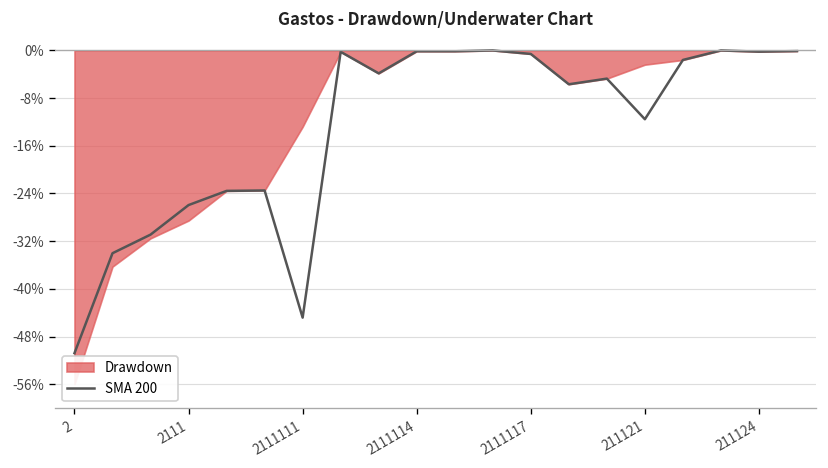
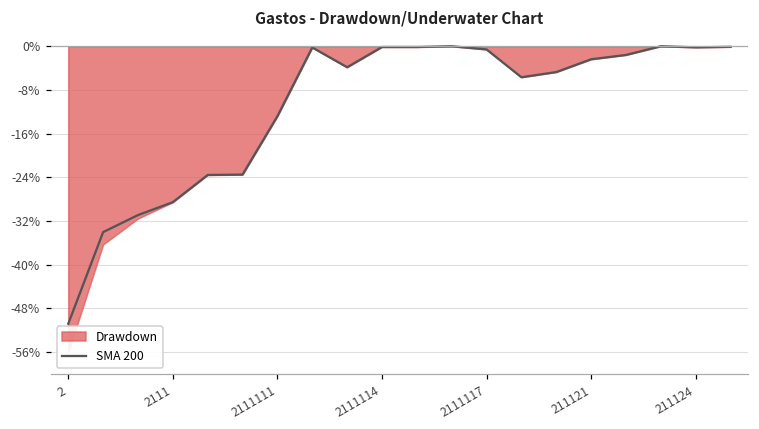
SMA 200, 2111: -26% -> -29%
SMA 200, 2111111: -45% -> -13%
SMA 200, 211121: -12% -> -2%
